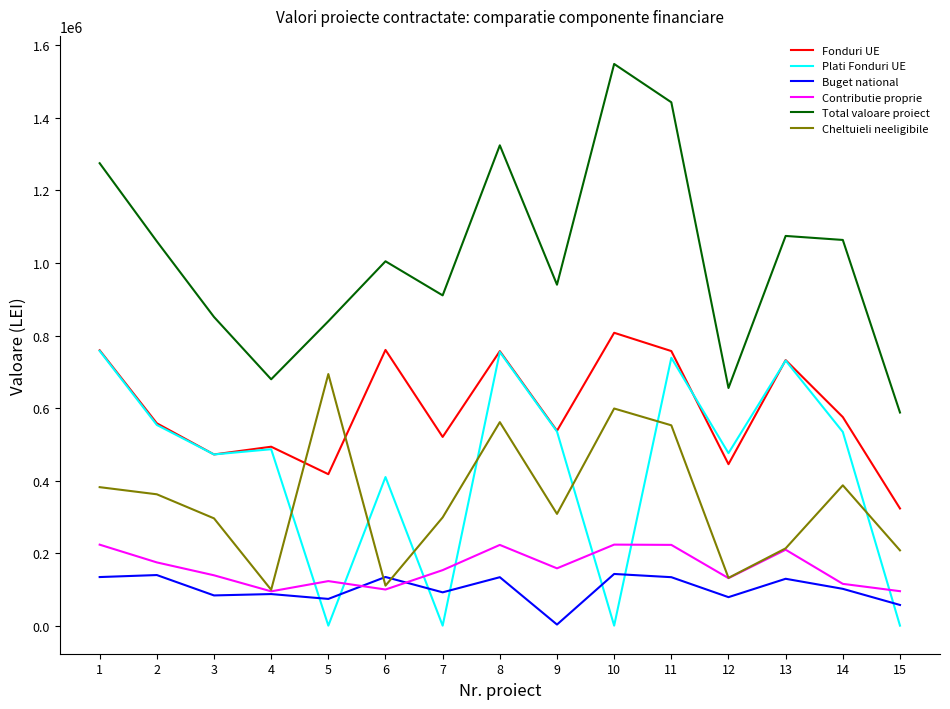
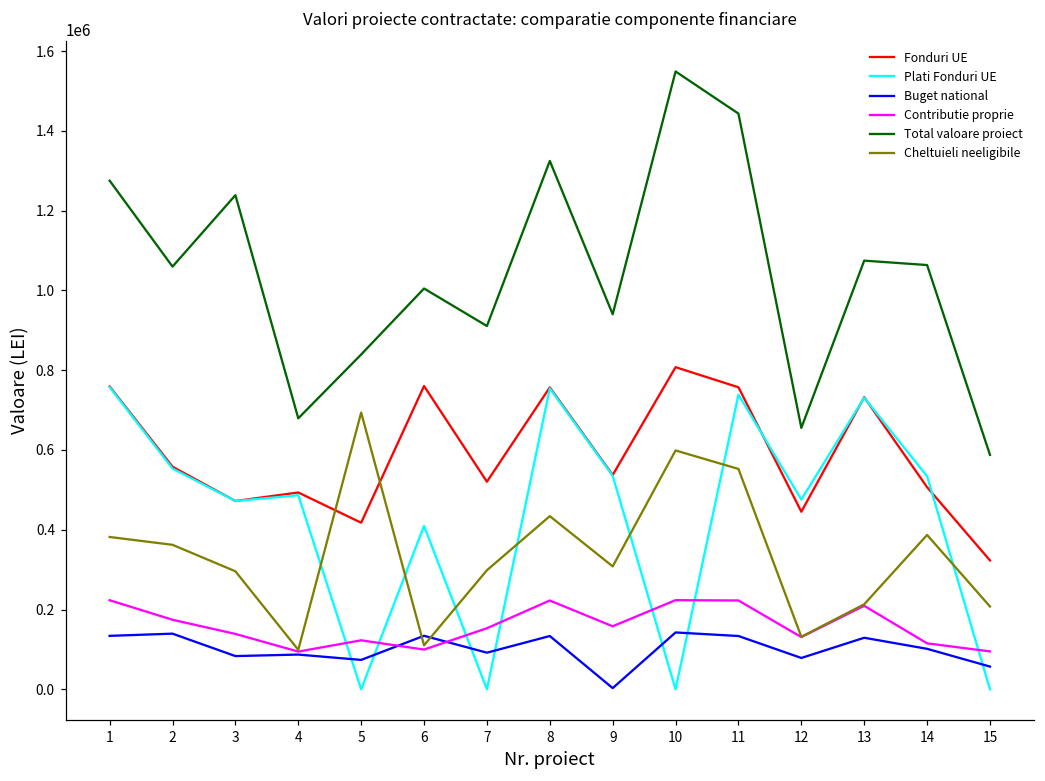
Total valoare proiect, 3: 850000 -> 1240000
Cheltuieli neeligibile, 8: 560000 -> 430000
Fonduri UE, 14: 580000 -> 510000
